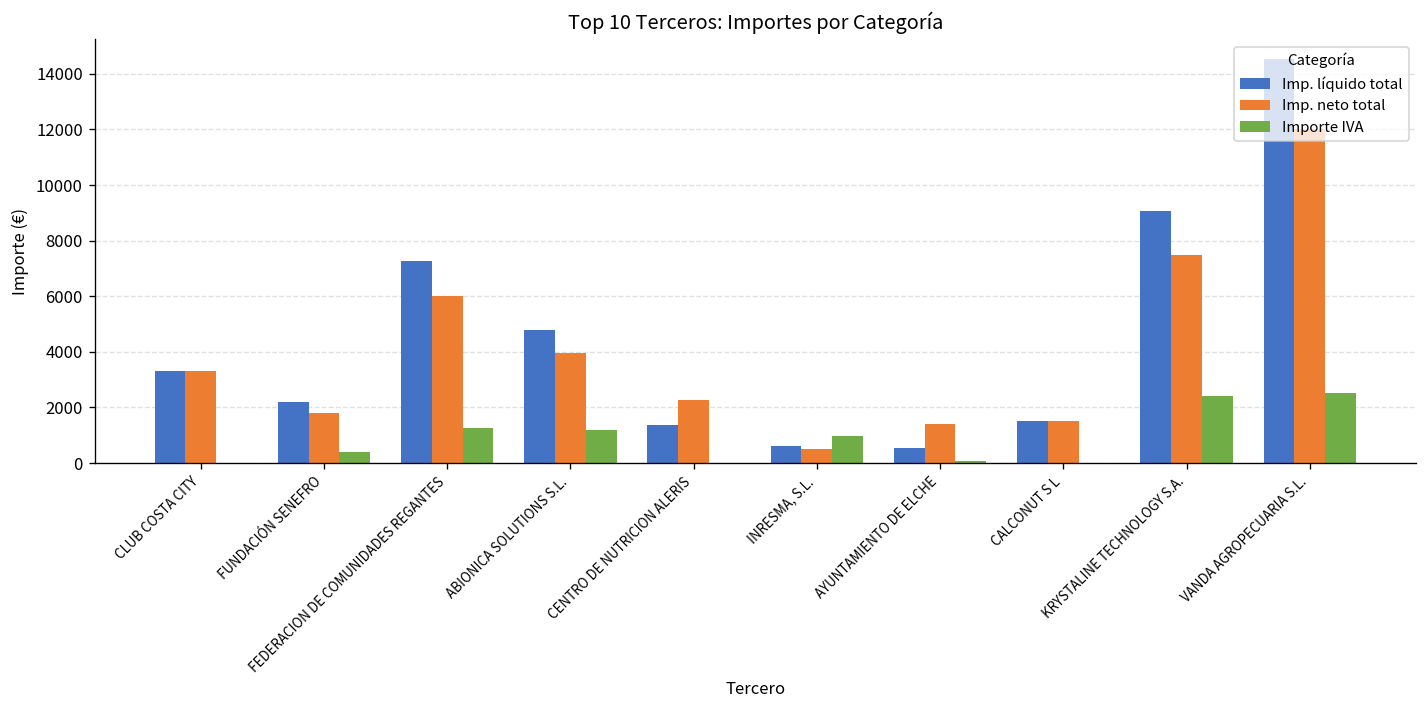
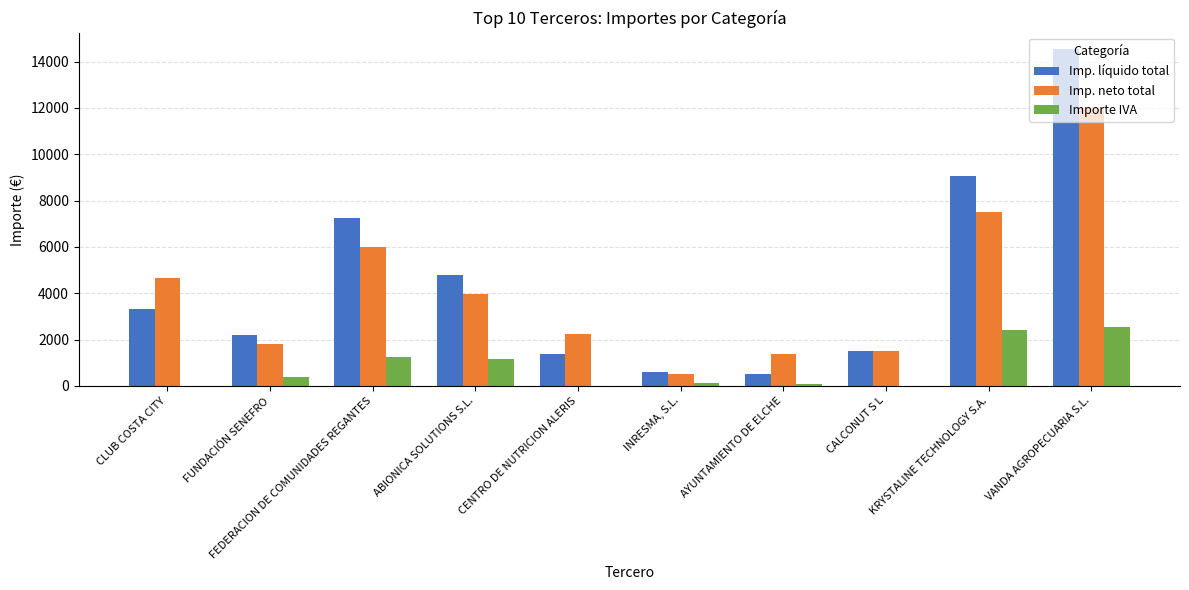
Imp. neto total, CLUB COSTA CITY: 3300 -> 4600
Importe IVA, INRESMA, S.L.: 1000 -> 100
